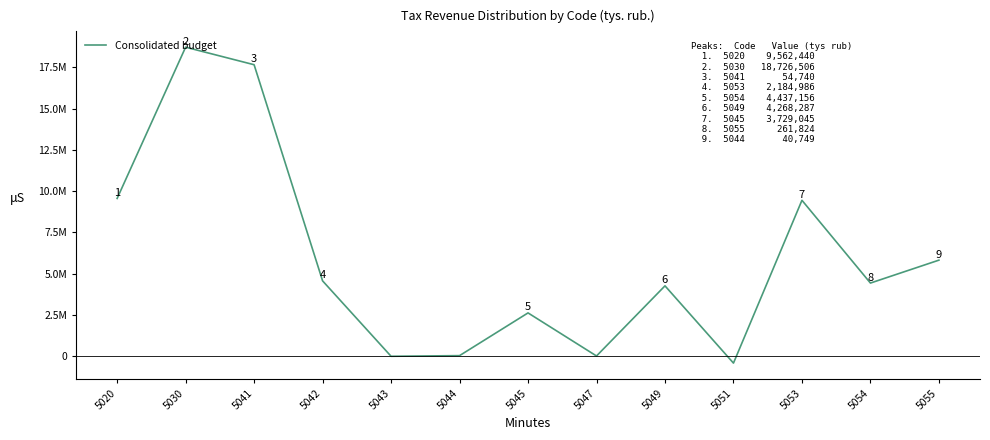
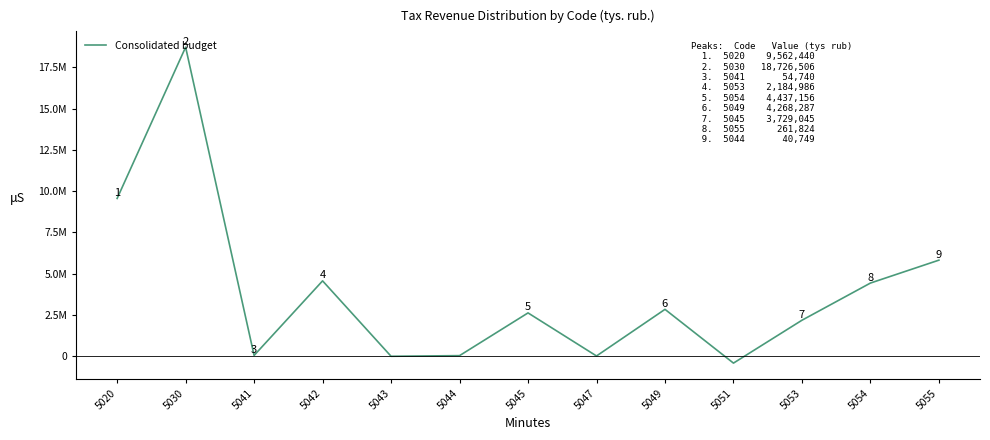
5041: 17700000 -> 100000
5049: 4300000 -> 2800000
5053: 9500000 -> 2200000
